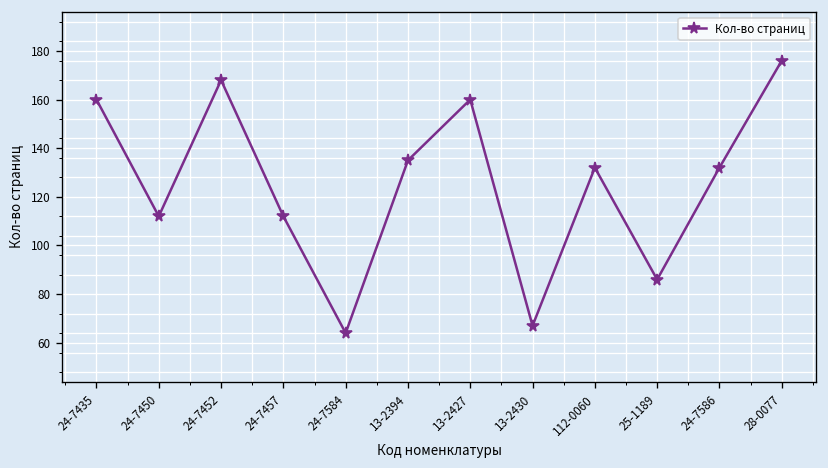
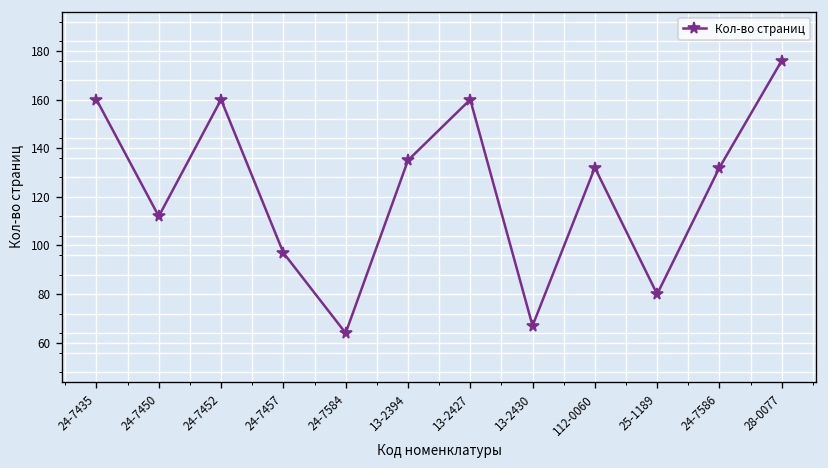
24-7452: 168 -> 160
24-7457: 112 -> 97
25-1189: 86 -> 80
